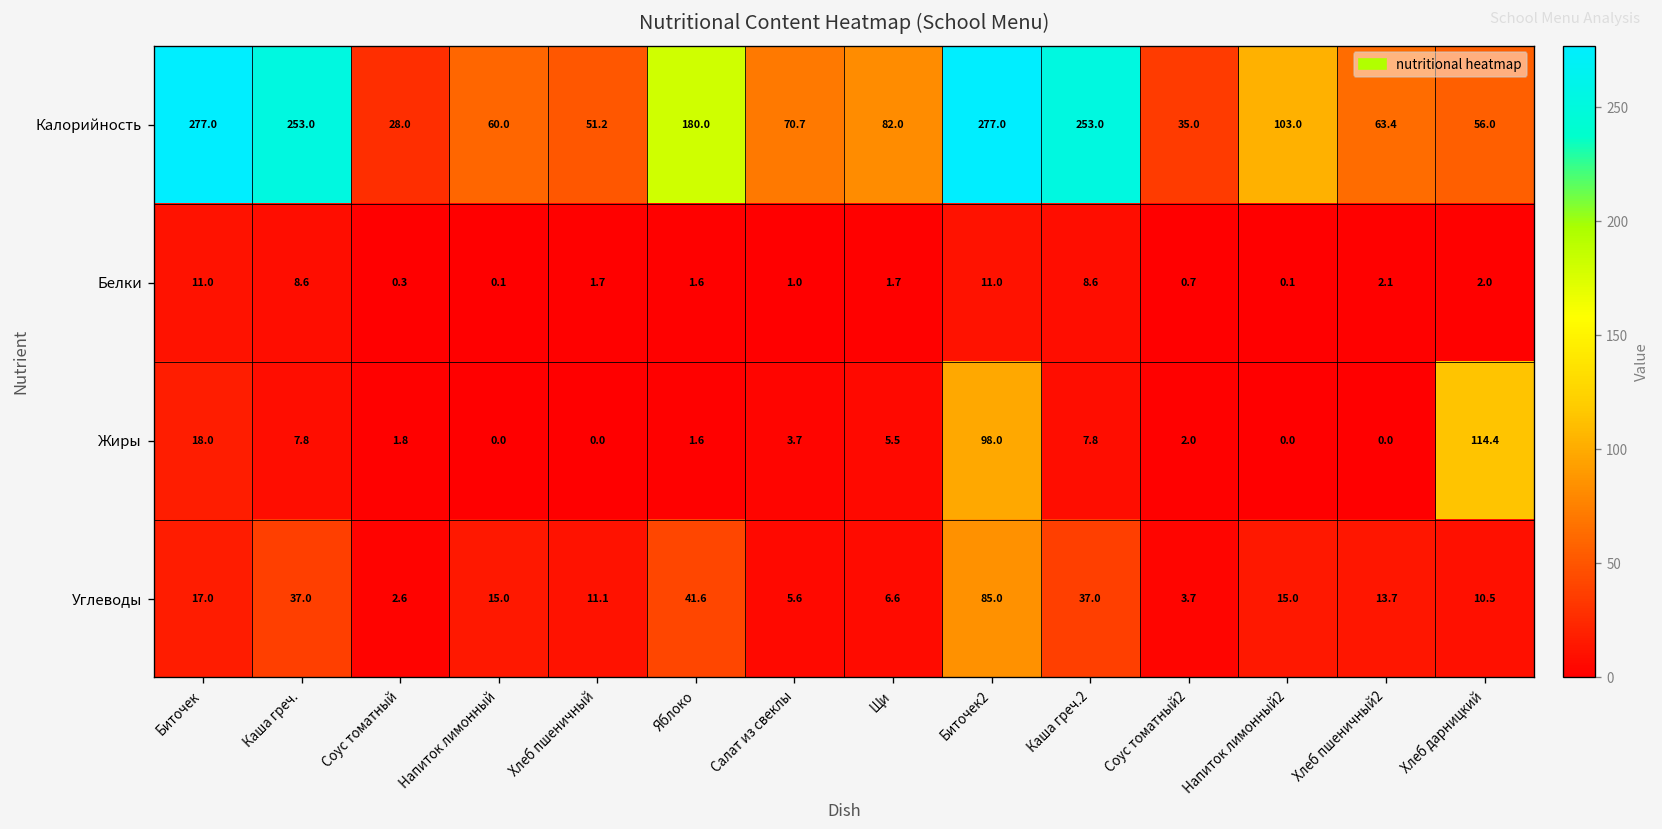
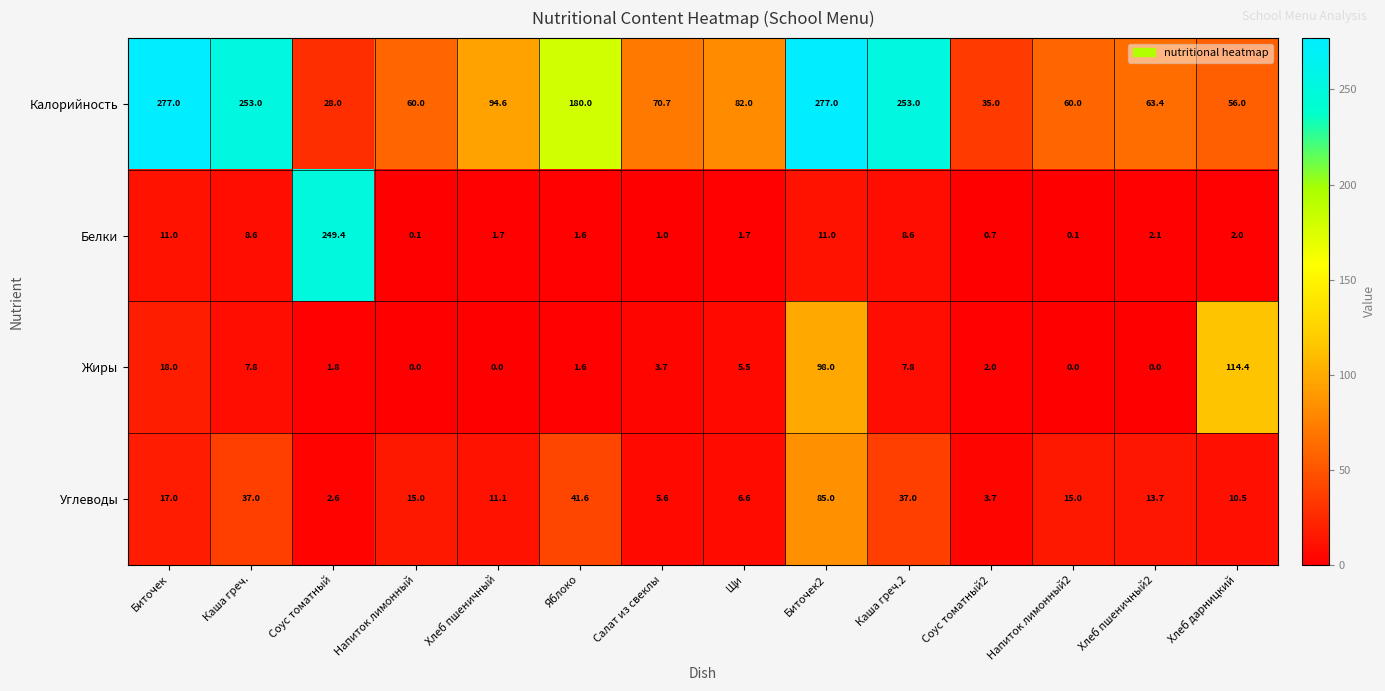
Калорийность, Хлеб пшеничный: 51.2 -> 94.6
Калорийность, Напиток лимонный2: 103.0 -> 60.0
Белки, Соус томатный: 0.3 -> 249.4
